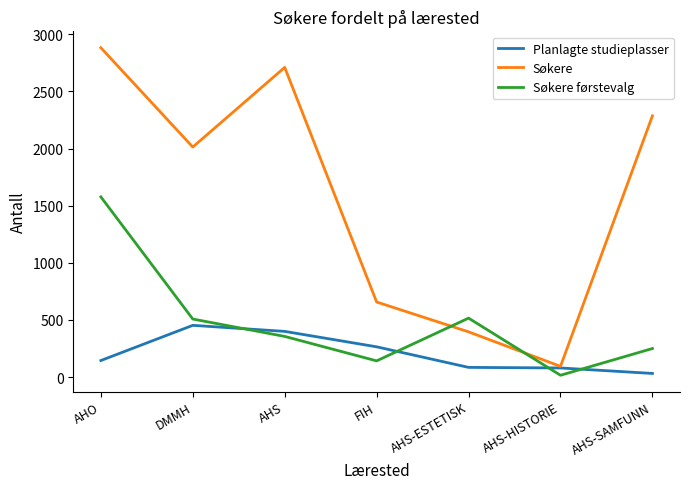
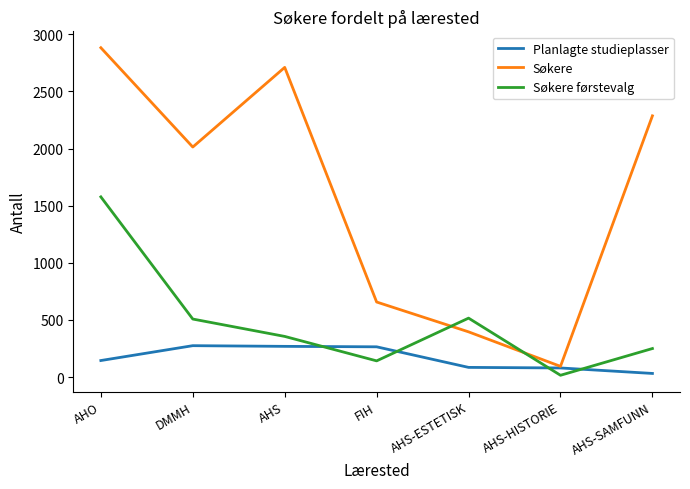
Planlagte studieplasser, DMMH: 450 -> 280
Planlagte studieplasser, AHS: 400 -> 270
